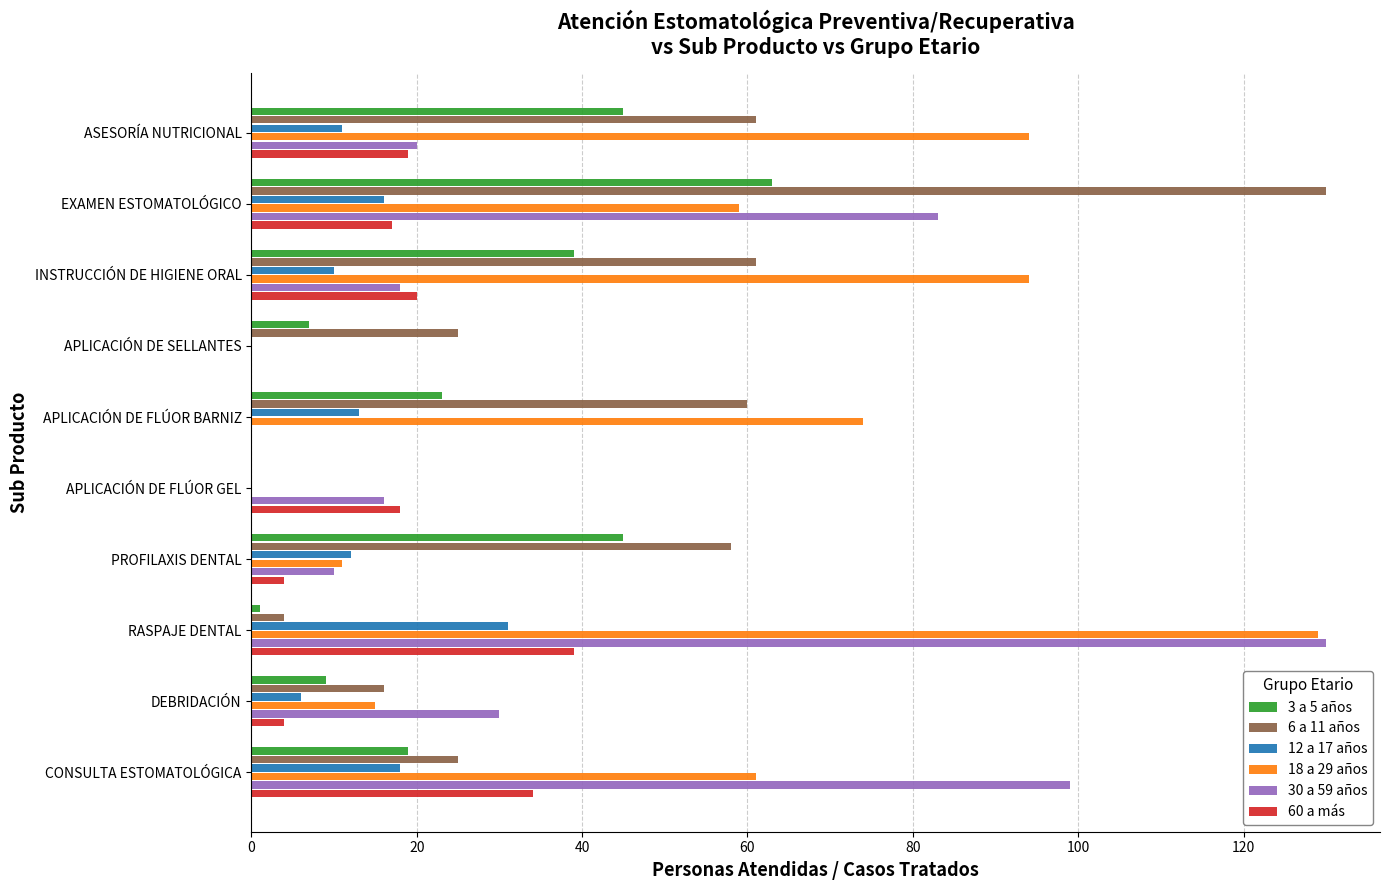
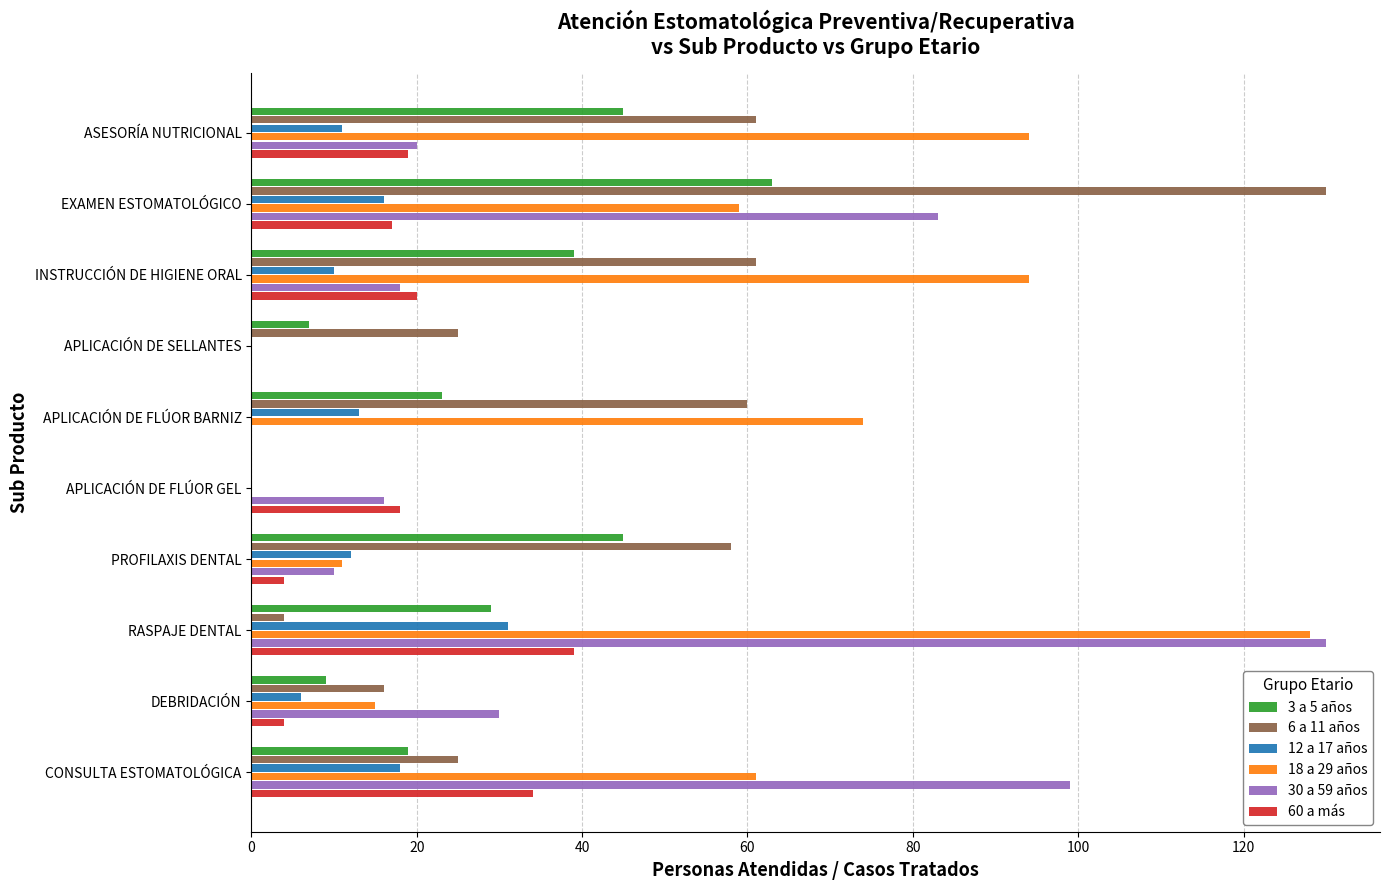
3 a 5 años, RASPAJE DENTAL: 1 -> 29
18 a 29 años, RASPAJE DENTAL: 129 -> 128
